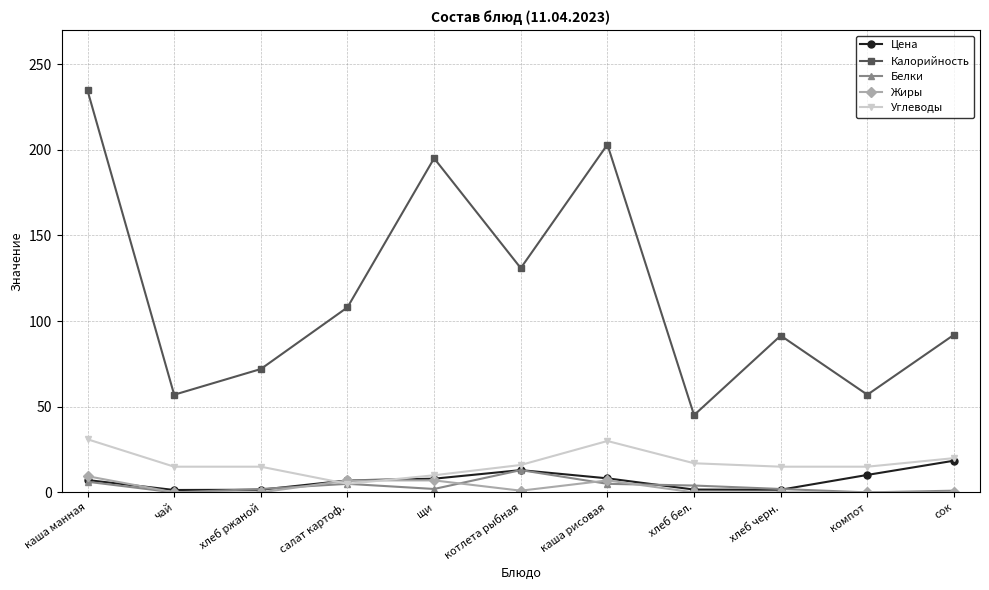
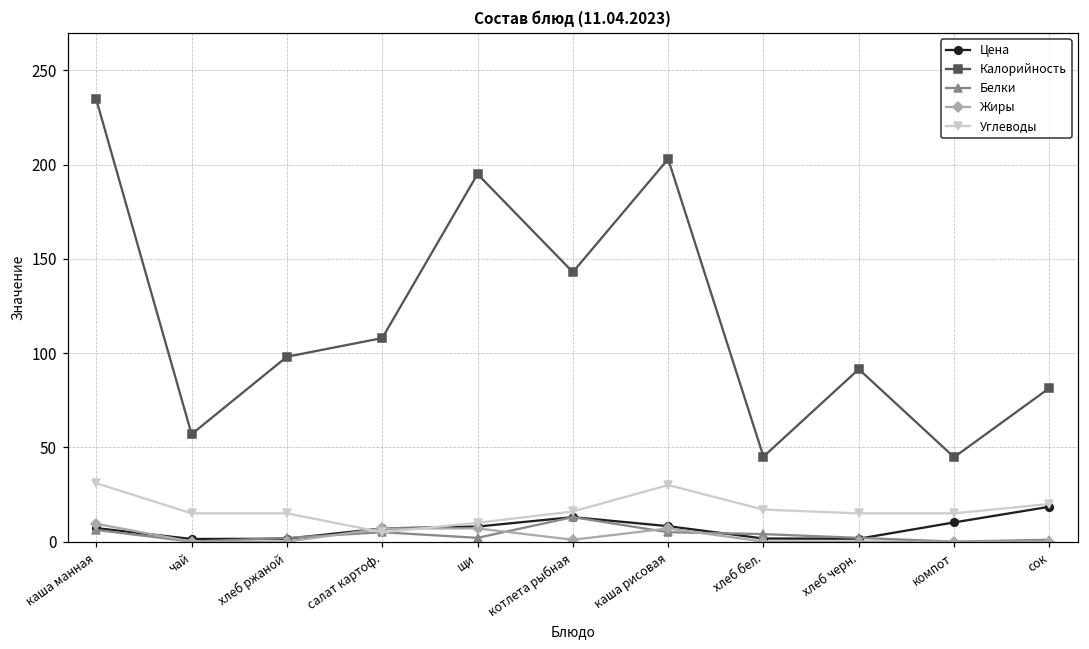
Калорийность, хлеб ржаной: 72 -> 98
Калорийность, котлета рыбная: 131 -> 143
Калорийность, компот: 57 -> 45
Калорийность, сок: 92 -> 82
